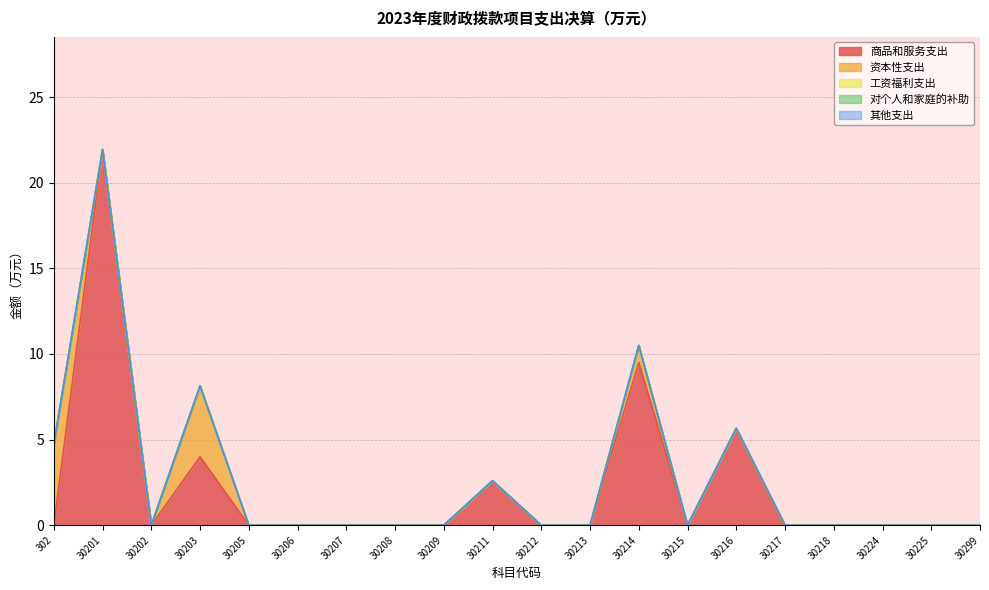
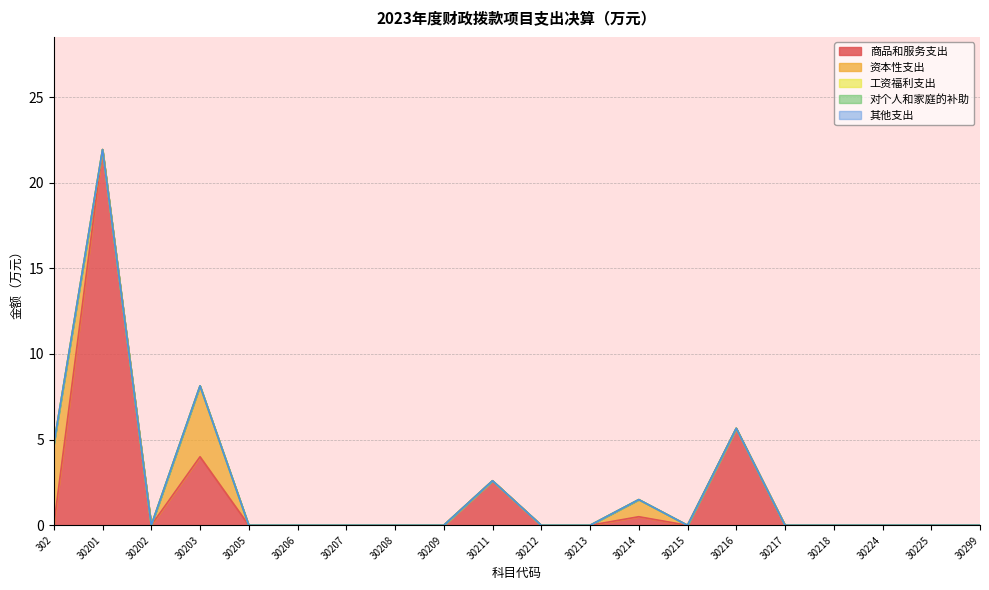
商品和服务支出, 30214: 9.5 -> 0.5
